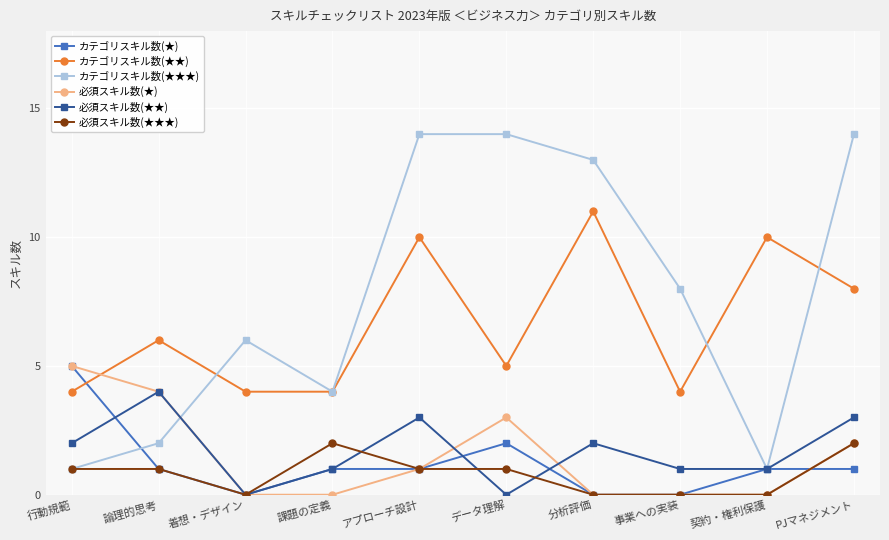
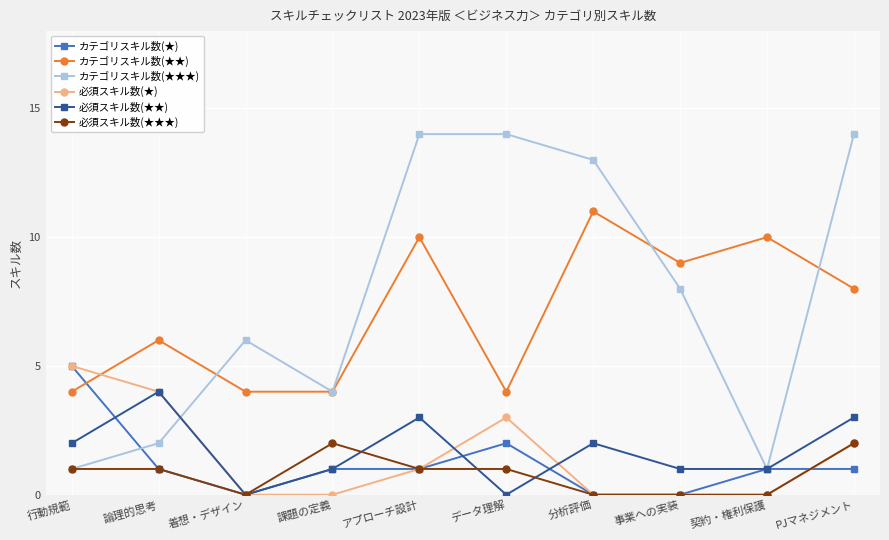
カテゴリスキル数(★★), データ理解: 5 -> 4
カテゴリスキル数(★★), 事業への実装: 4 -> 9
